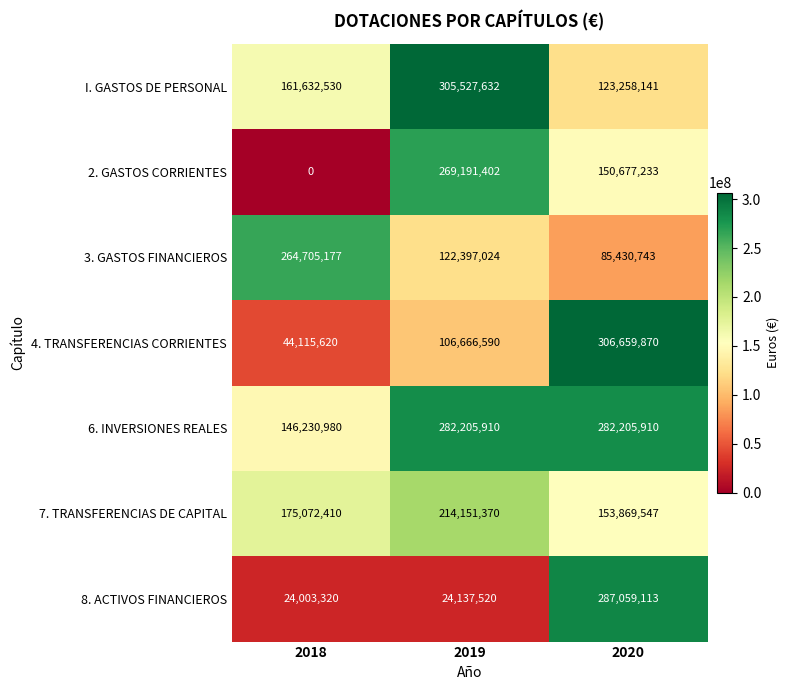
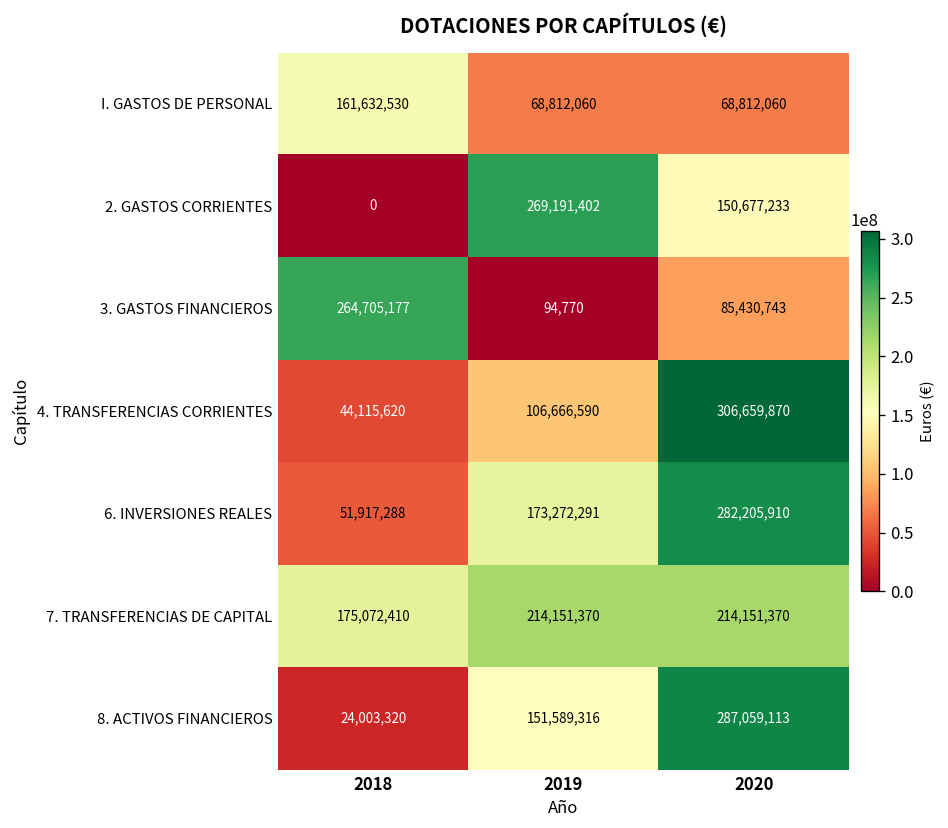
I. GASTOS DE PERSONAL, 2019: 305,527,632 -> 68,812,060
I. GASTOS DE PERSONAL, 2020: 123,258,141 -> 68,812,060
3. GASTOS FINANCIEROS, 2019: 122,397,024 -> 94,770
6. INVERSIONES REALES, 2018: 146,230,980 -> 51,917,288
6. INVERSIONES REALES, 2019: 282,205,910 -> 173,272,291
7. TRANSFERENCIAS DE CAPITAL, 2020: 153,869,547 -> 214,151,370
8. ACTIVOS FINANCIEROS, 2019: 24,137,520 -> 151,589,316
